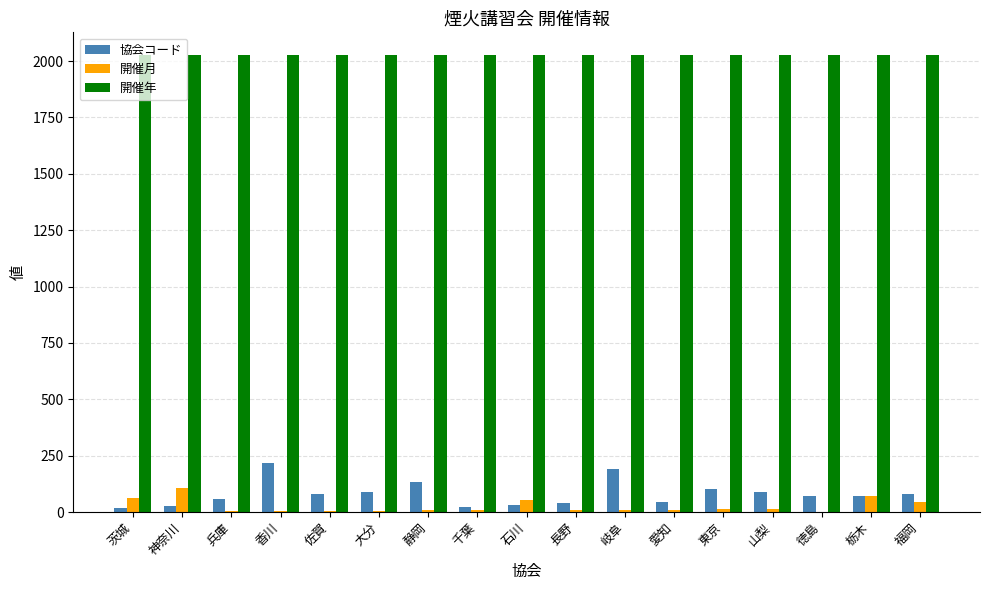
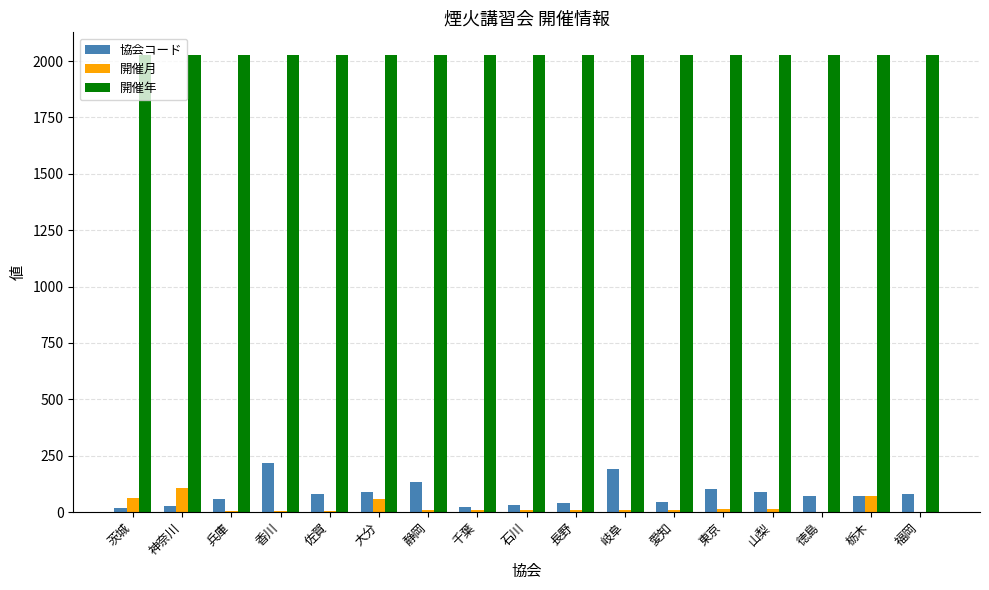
開催月, 大分: 10 -> 60
開催月, 石川: 50 -> 10
開催月, 福岡: 50 -> 0
